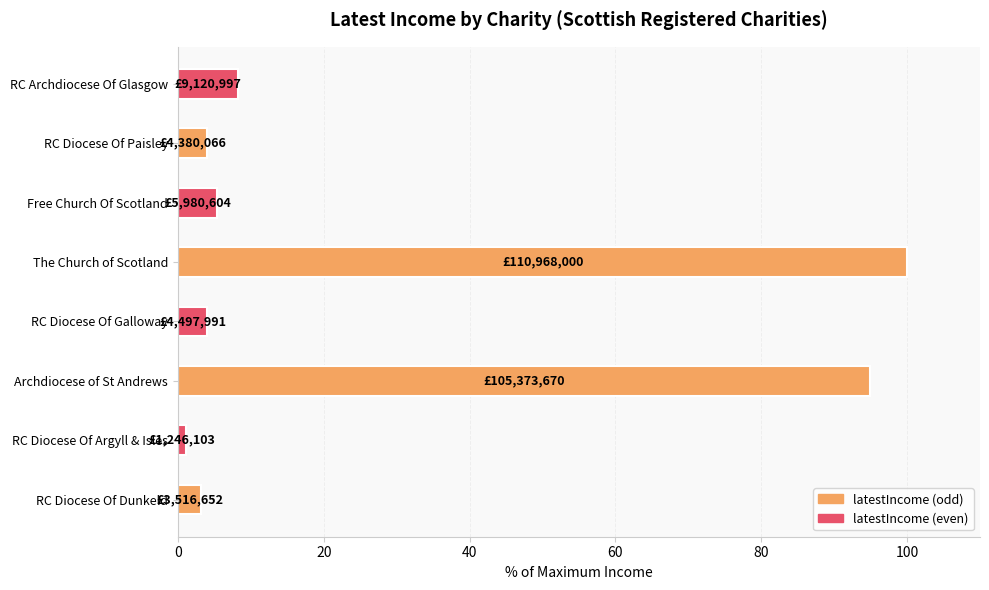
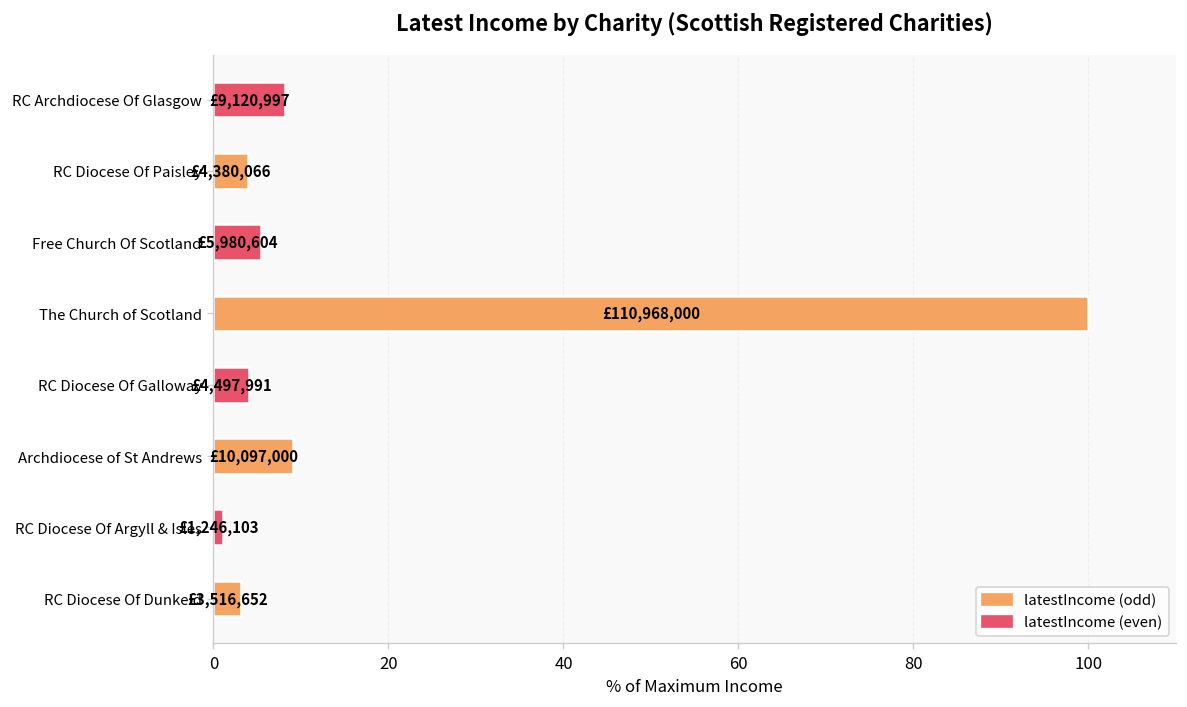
Archdiocese of St Andrews: £105,373,670 -> £10,097,000
